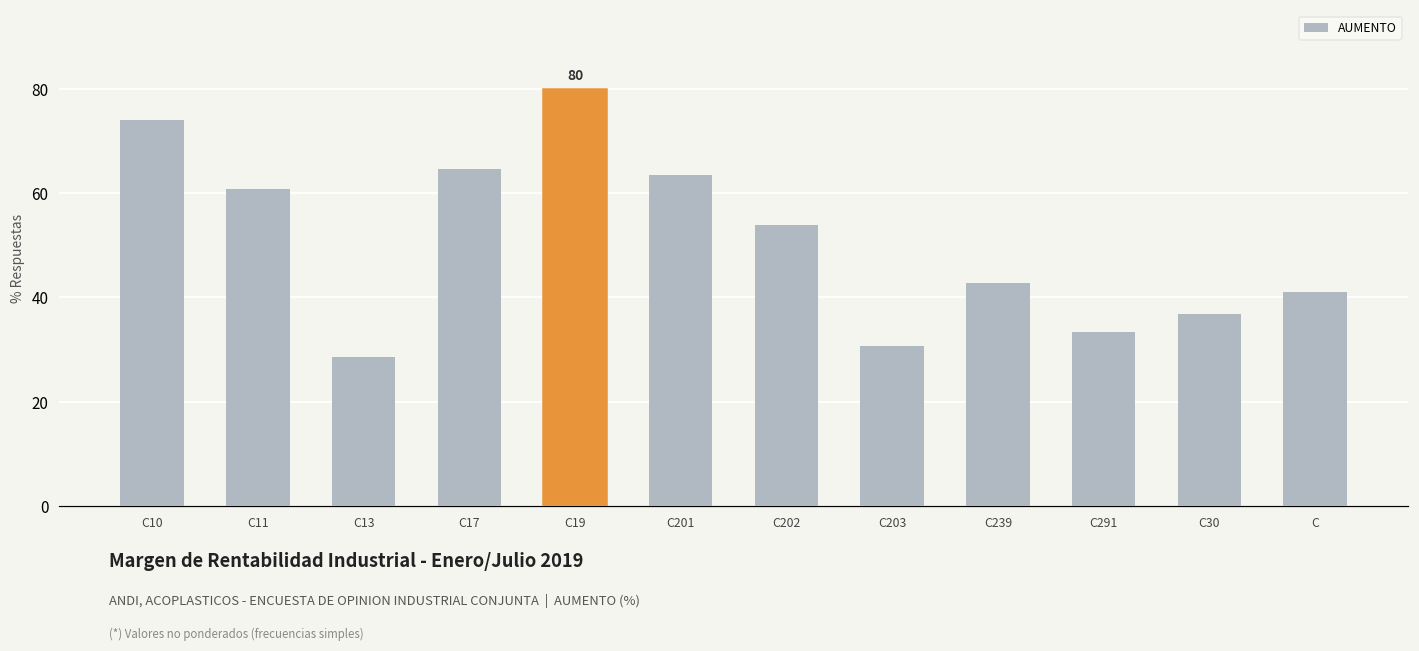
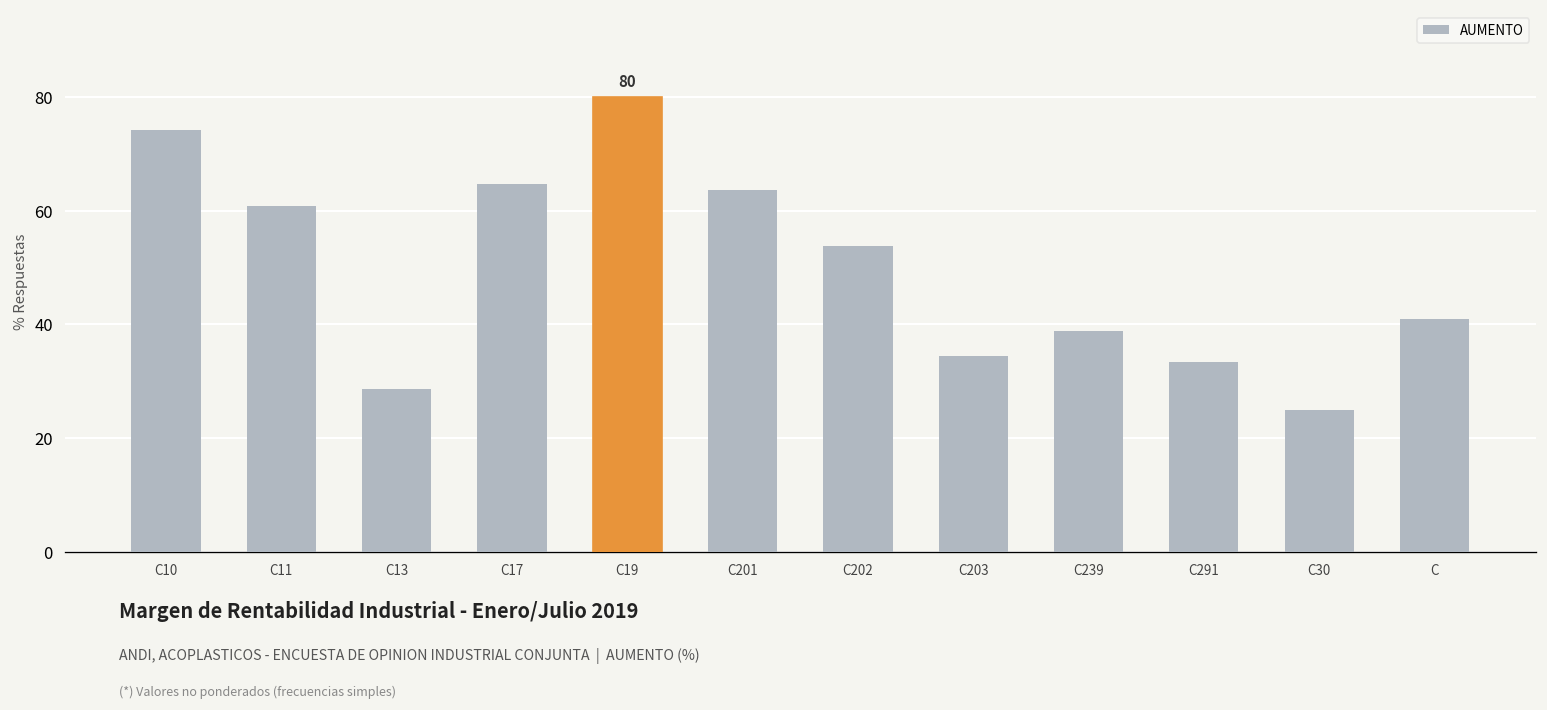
C203: 31 -> 34
C239: 43 -> 39
C30: 37 -> 25
